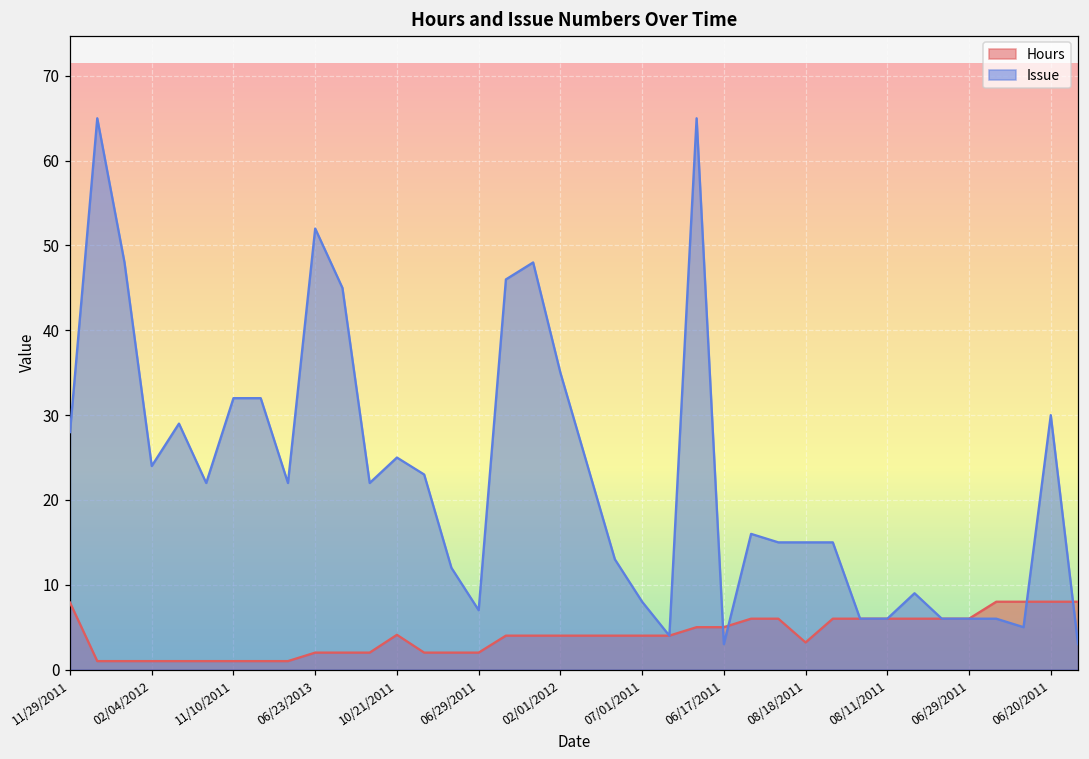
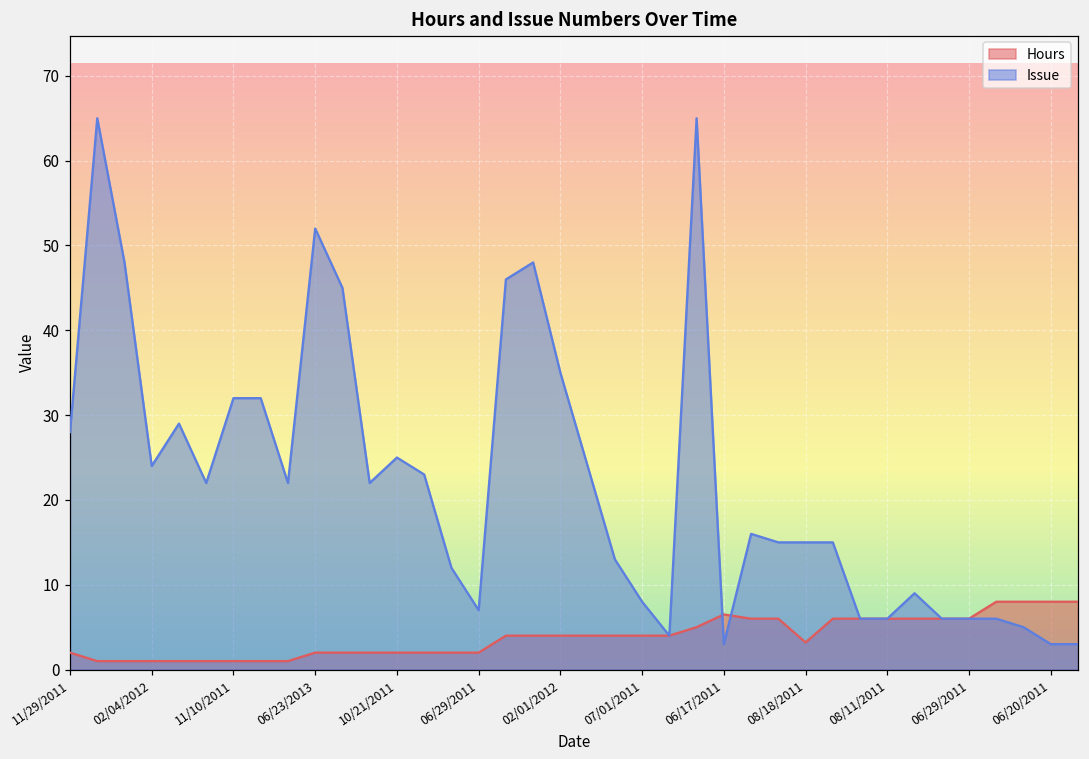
Hours, 11/29/2011: 8 -> 2
Hours, 10/21/2011: 4 -> 2
Hours, 06/17/2011: 5 -> 7
Issue, 06/20/2011: 30 -> 3
